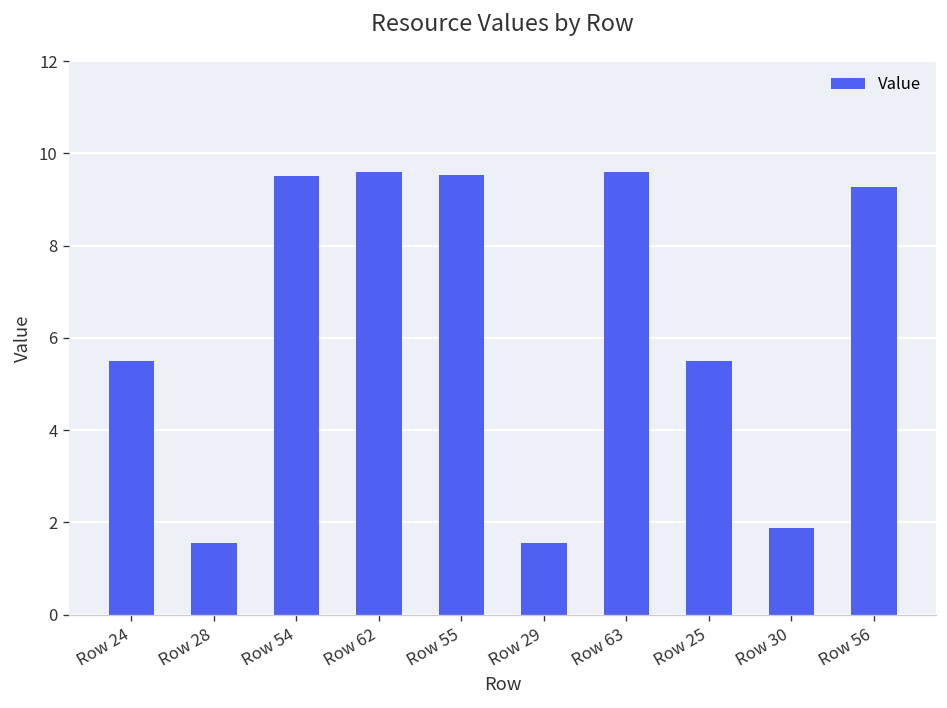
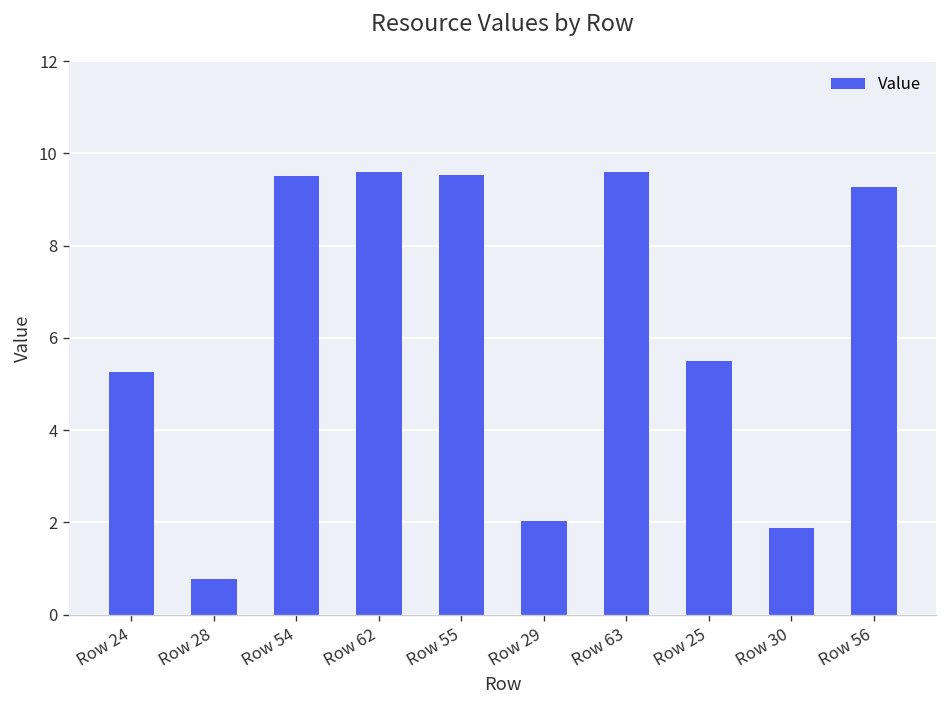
Row 24: 5.5 -> 5.3
Row 28: 1.6 -> 0.8
Row 29: 1.6 -> 2.0
